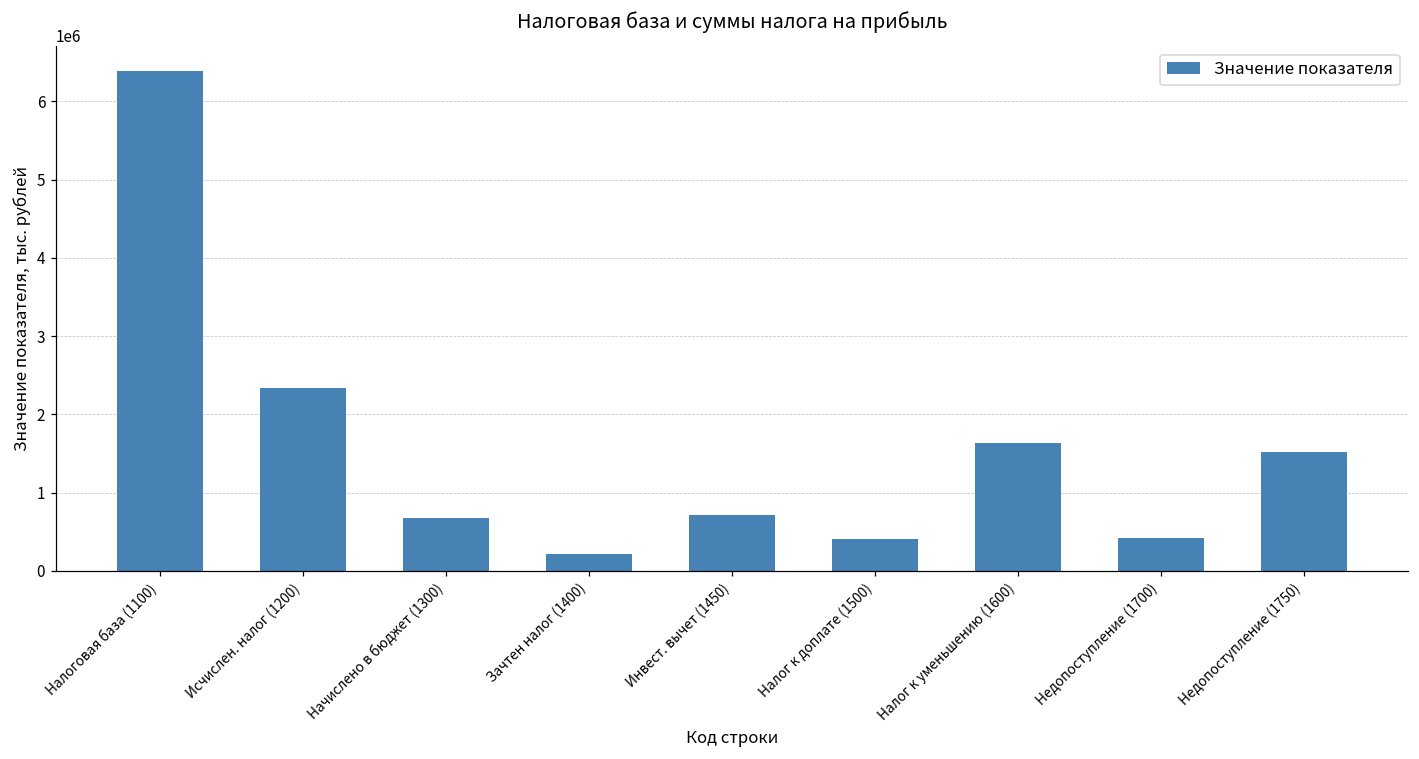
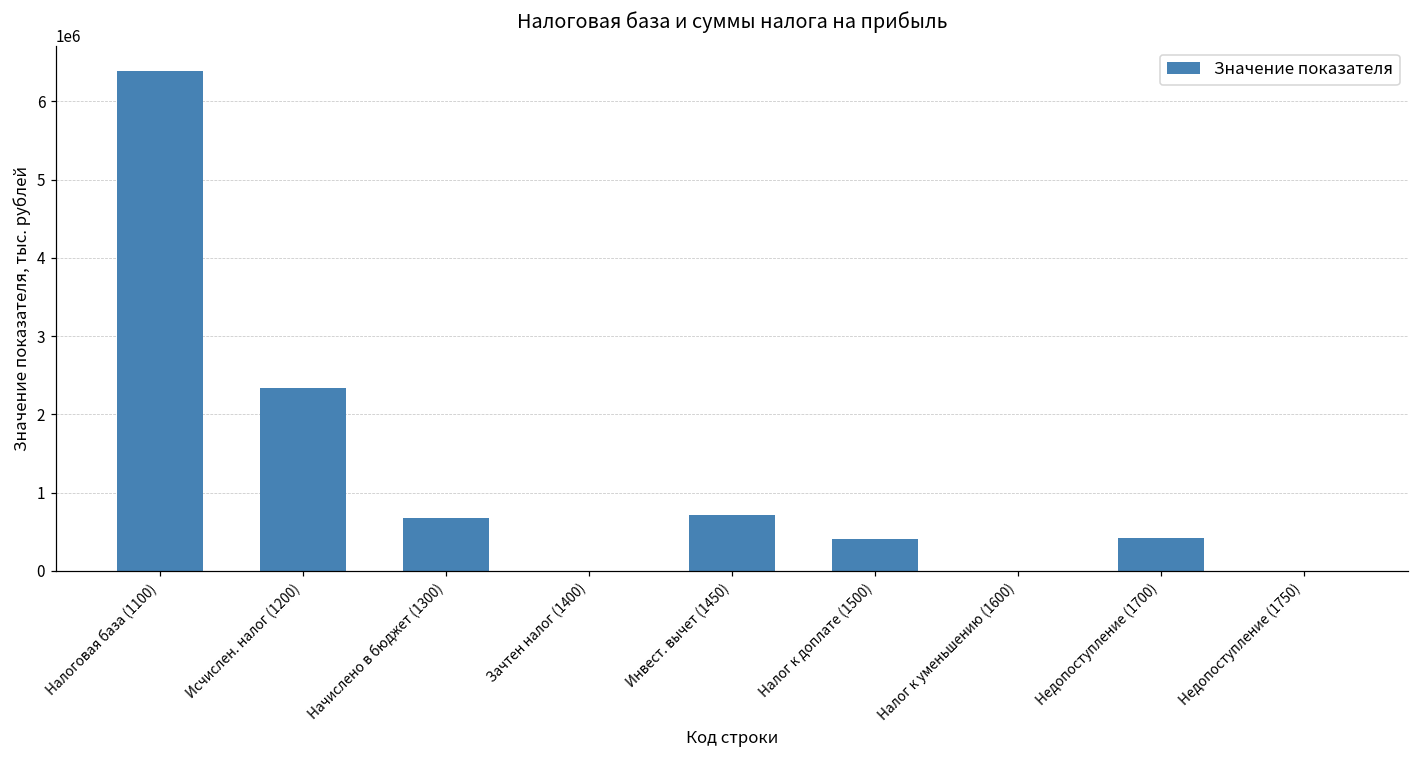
Зачтен налог (1400): 200000 -> 0
Налог к уменьшению (1600): 1600000 -> 0
Недопоступление (1750): 1500000 -> 0
